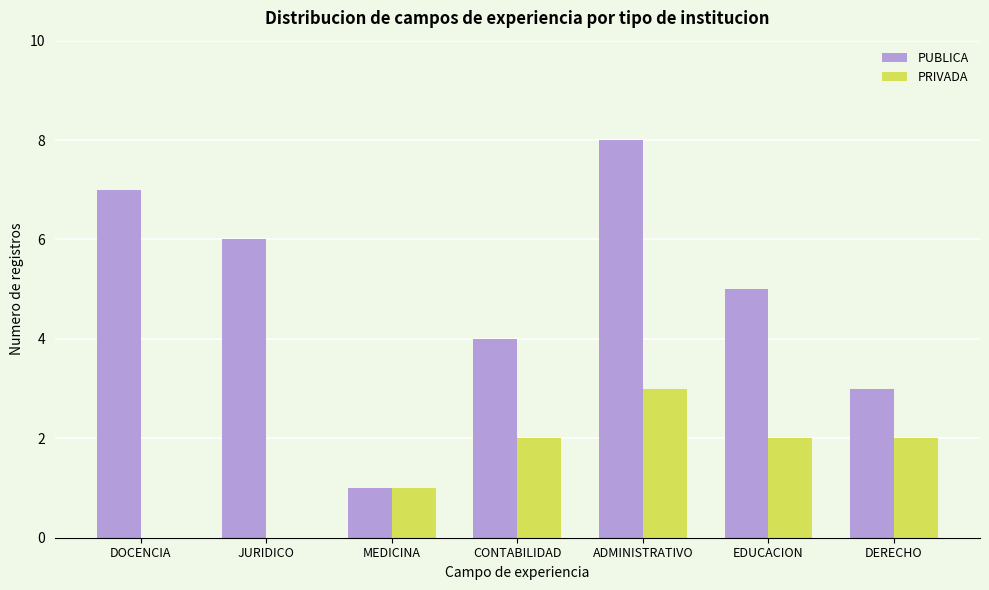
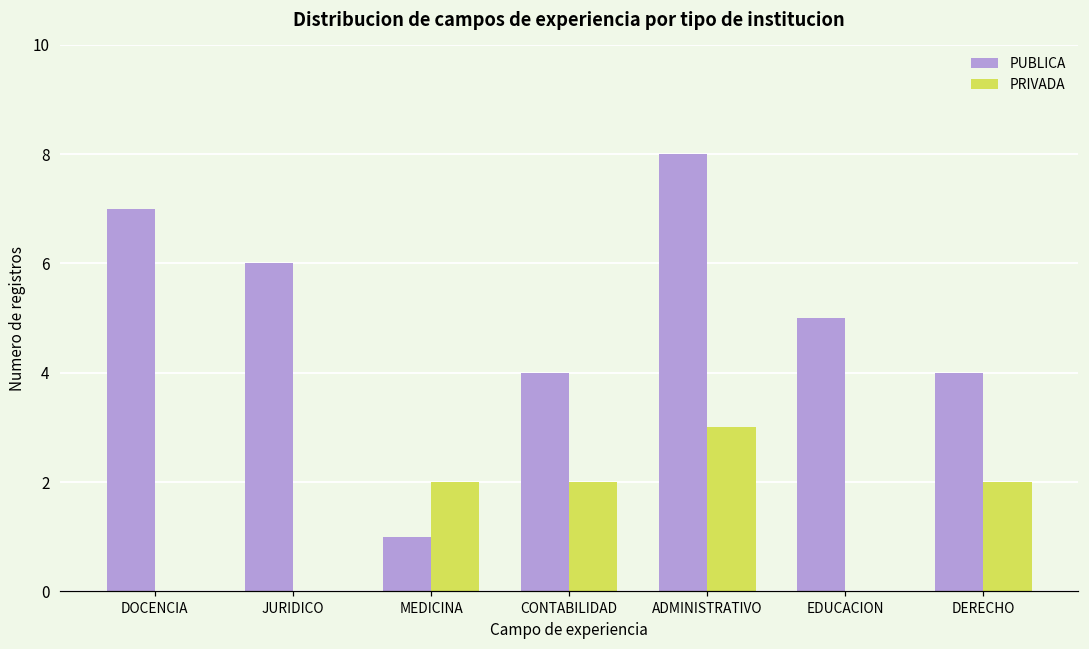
PRIVADA, MEDICINA: 1 -> 2
PRIVADA, EDUCACION: 2 -> 0
PUBLICA, DERECHO: 3 -> 4
